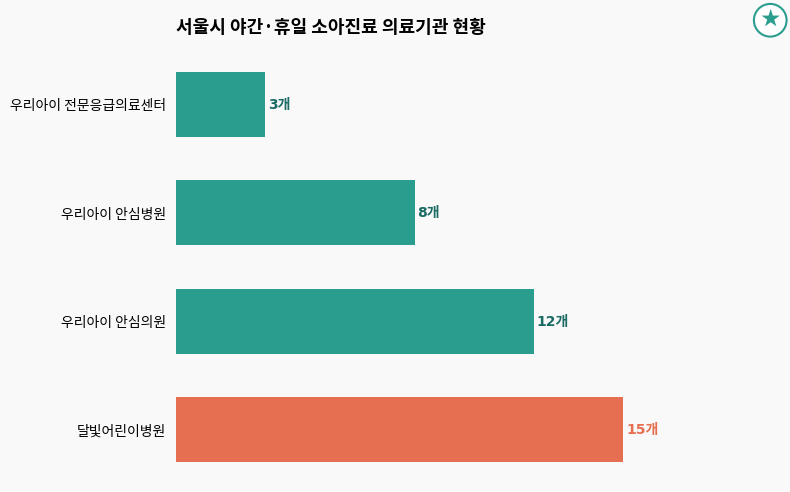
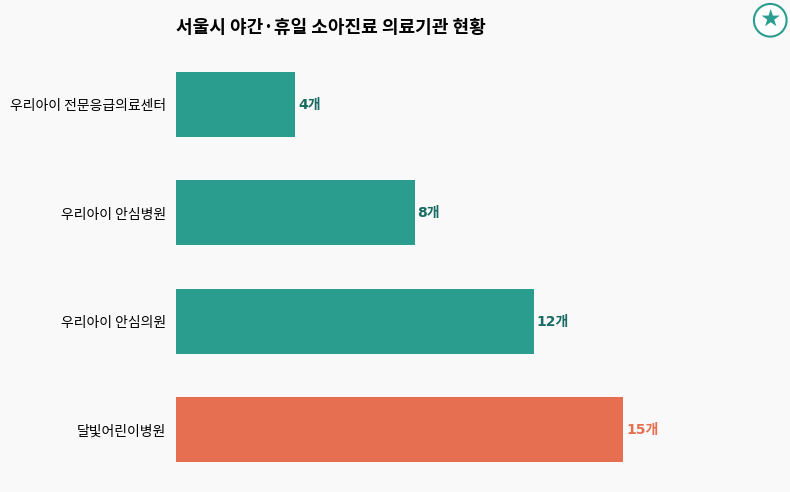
우리아이 전문응급의료센터: 3개 -> 4개
